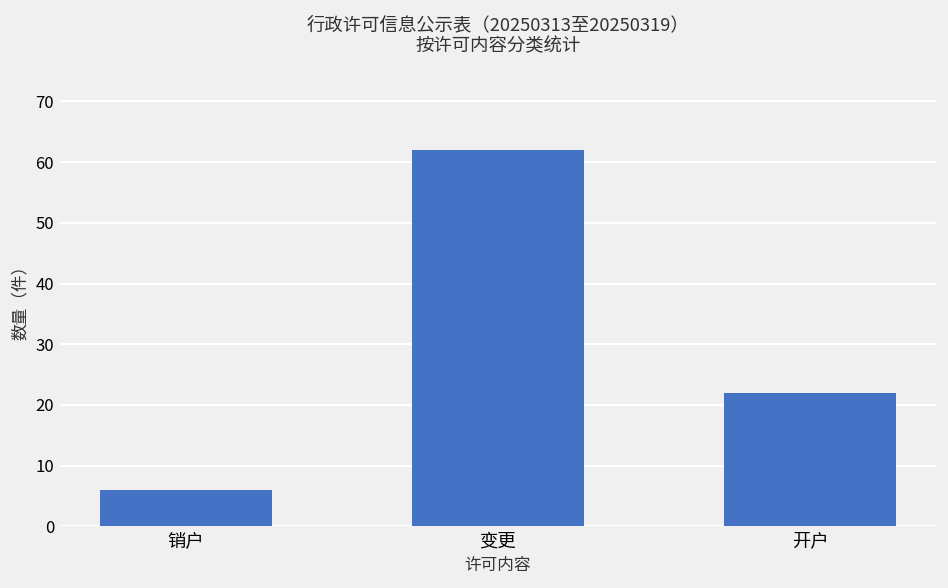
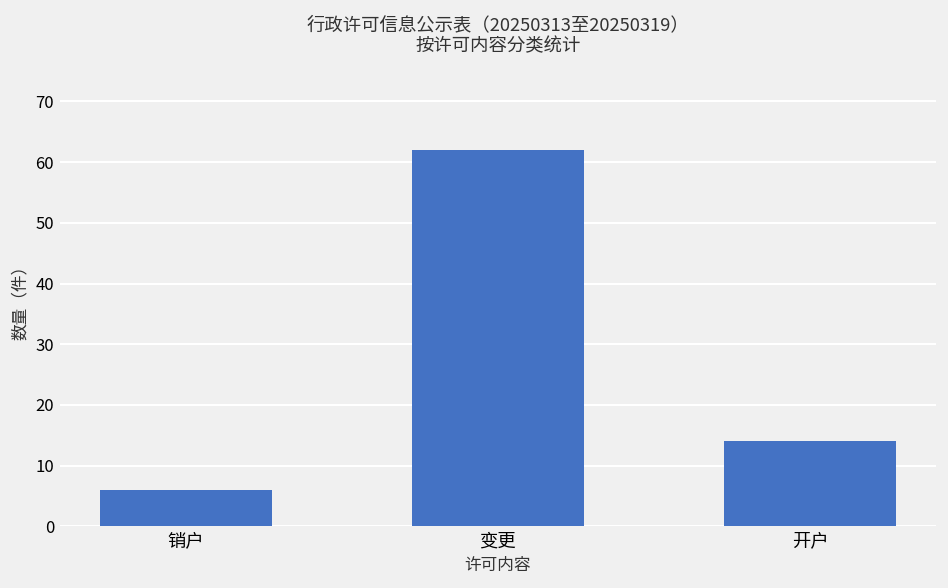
开户: 22 -> 14
